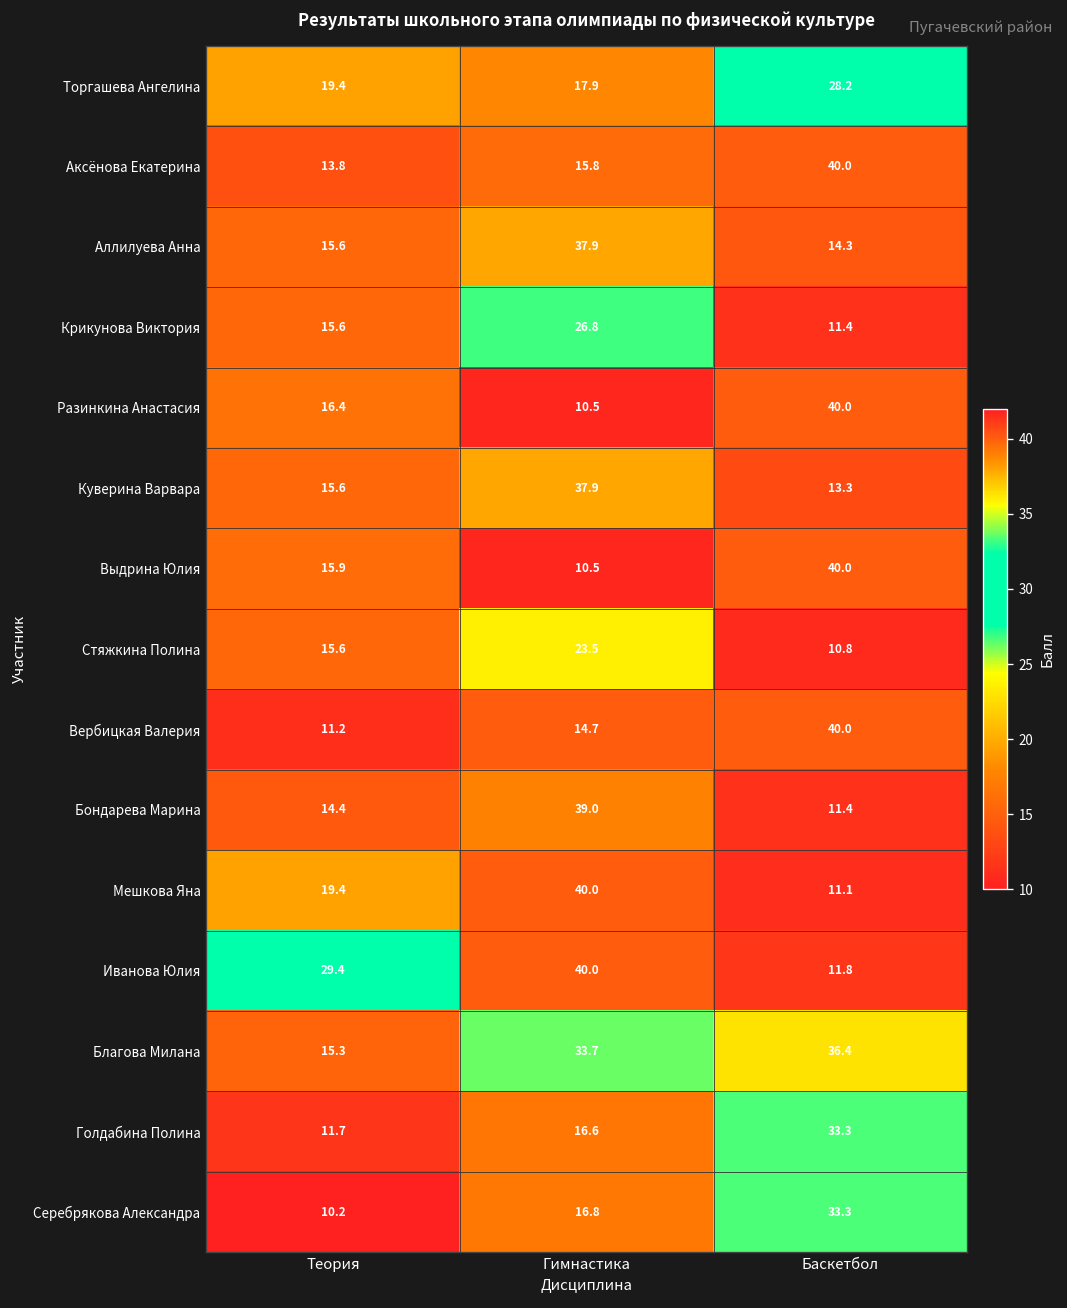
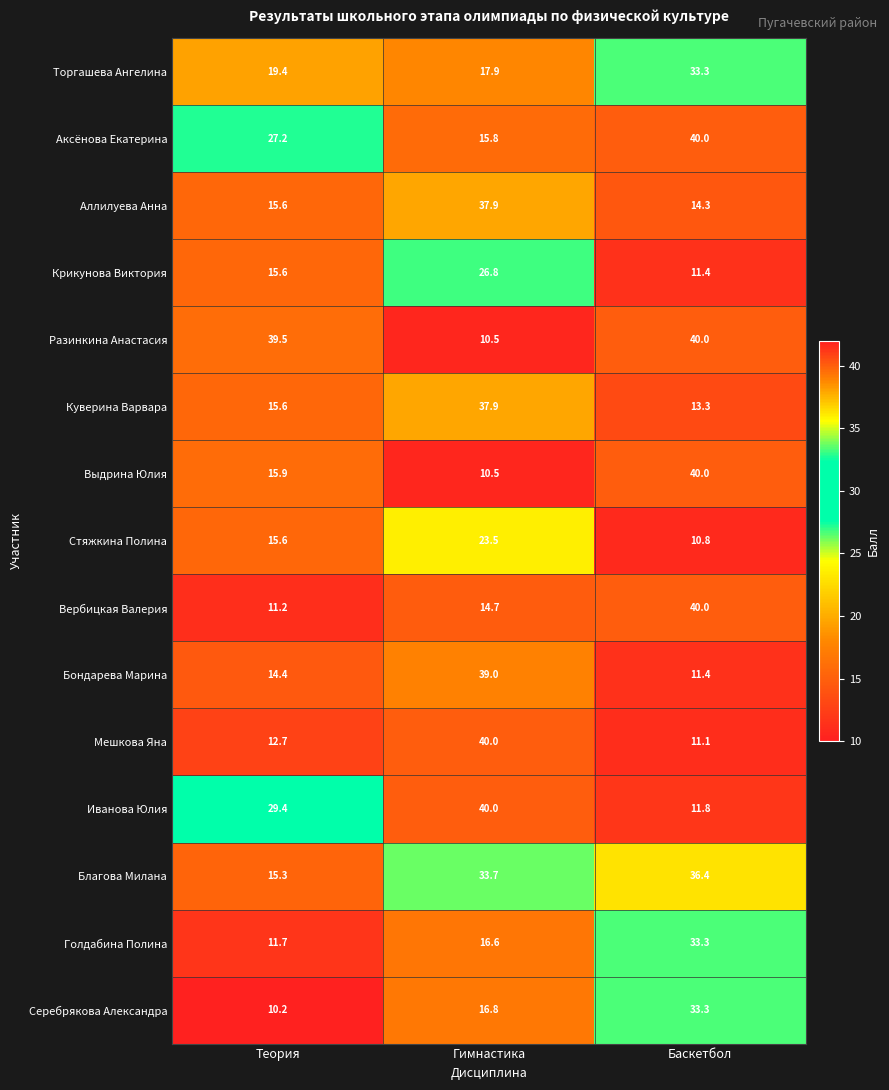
Торгашева Ангелина, Баскетбол: 28.2 -> 33.3
Аксёнова Екатерина, Теория: 13.8 -> 27.2
Разинкина Анастасия, Теория: 16.4 -> 39.5
Мешкова Яна, Теория: 19.4 -> 12.7
